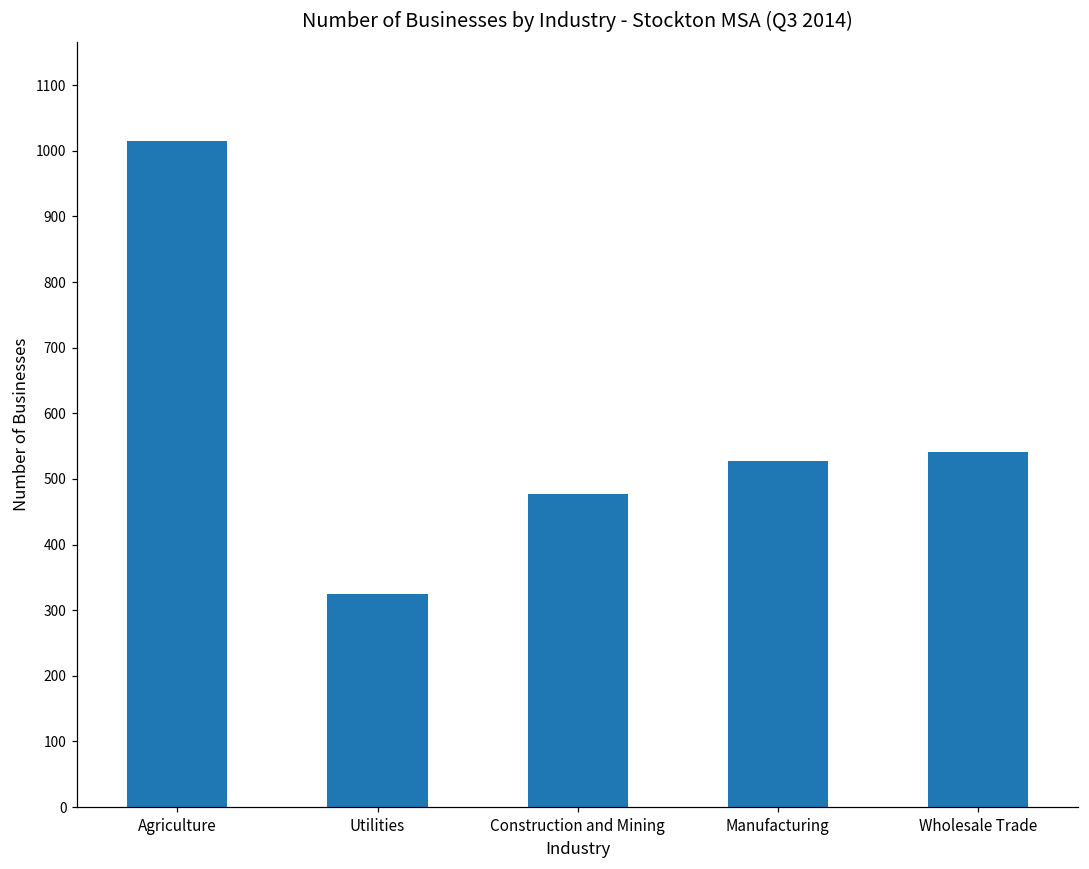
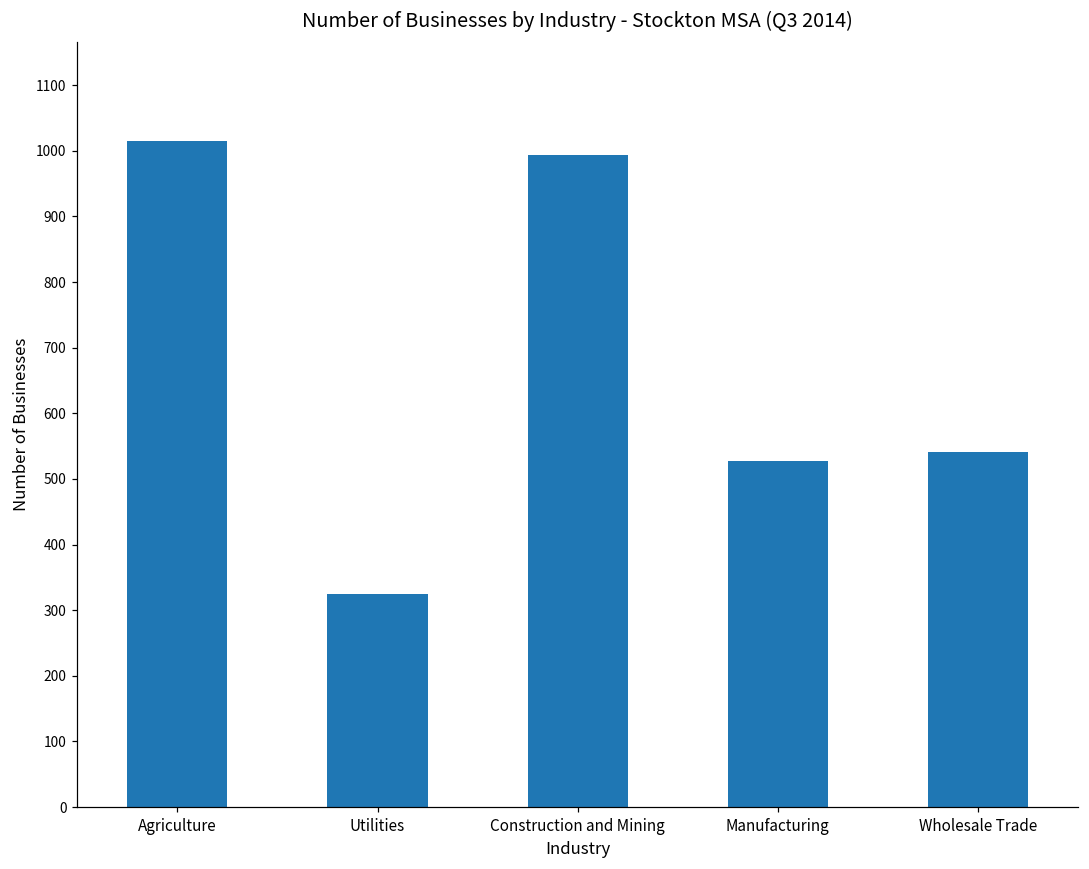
Construction and Mining: 480 -> 990
